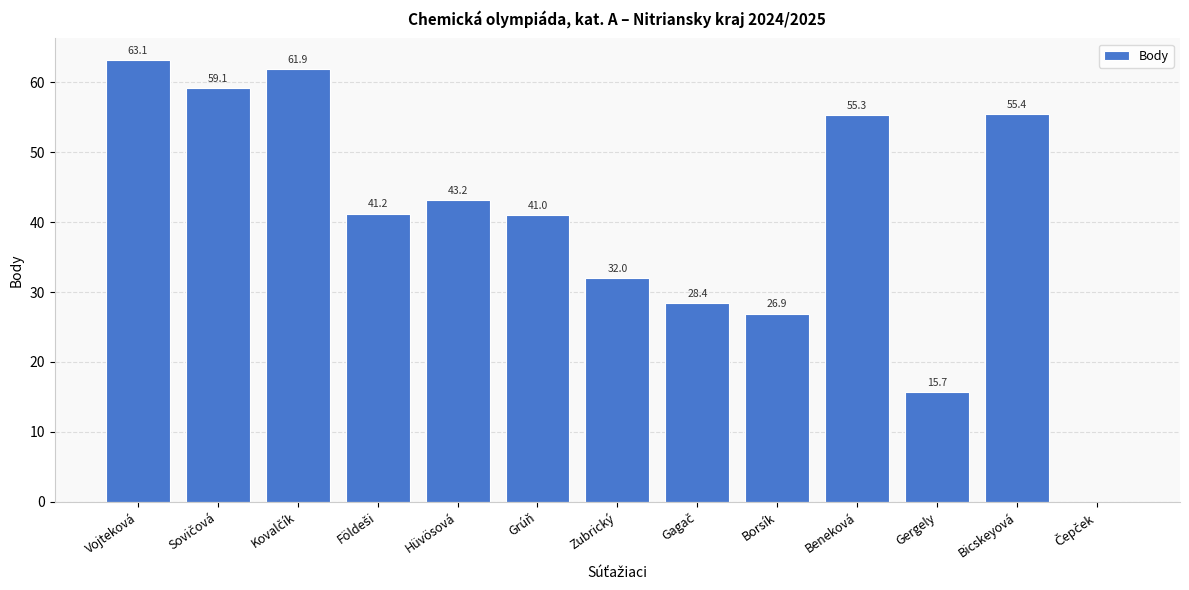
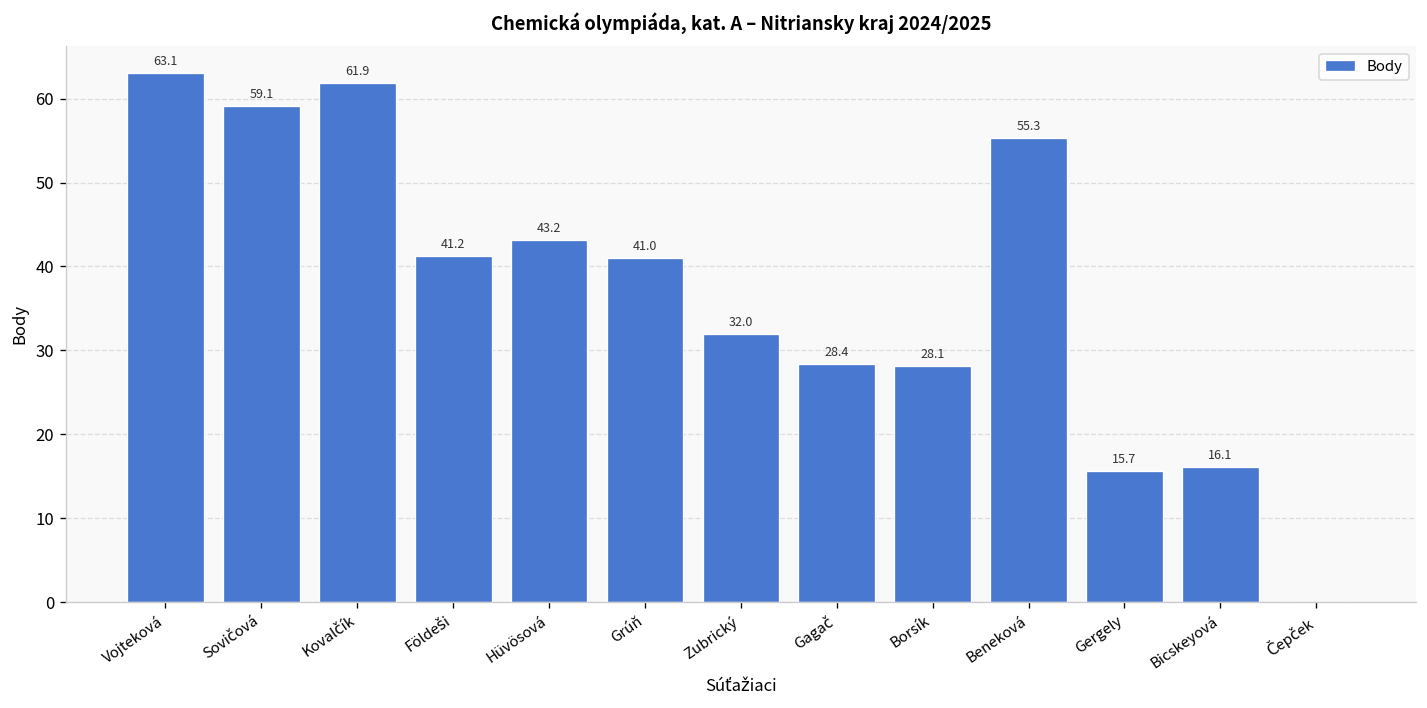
Borsík: 26.9 -> 28.1
Bicskeyová: 55.4 -> 16.1
